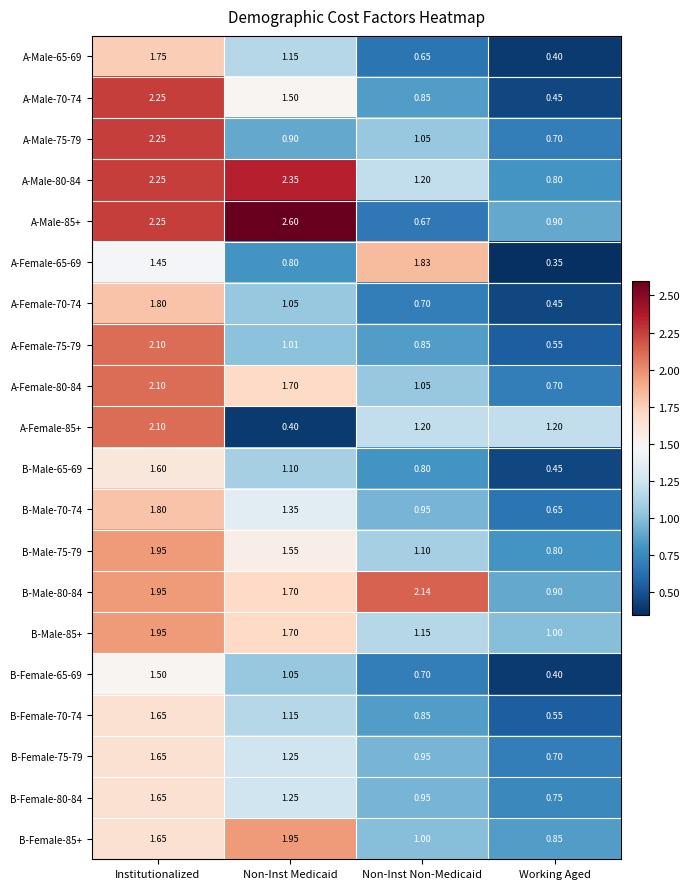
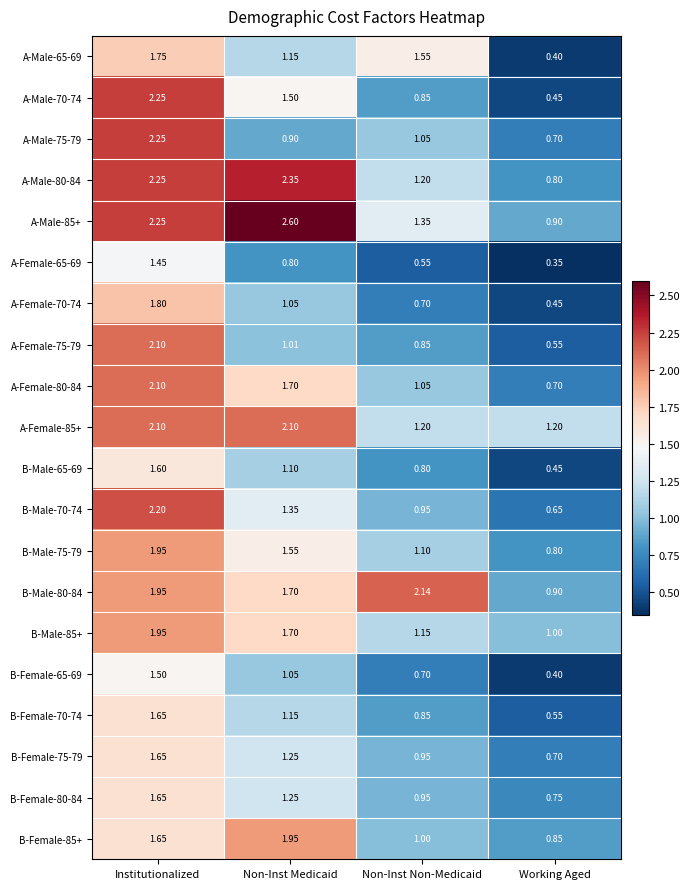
A-Male-65-69, Non-Inst Non-Medicaid: 0.65 -> 1.55
A-Male-85+, Non-Inst Non-Medicaid: 0.67 -> 1.35
A-Female-65-69, Non-Inst Non-Medicaid: 1.83 -> 0.55
A-Female-85+, Non-Inst Medicaid: 0.40 -> 2.10
B-Male-70-74, Institutionalized: 1.80 -> 2.20
